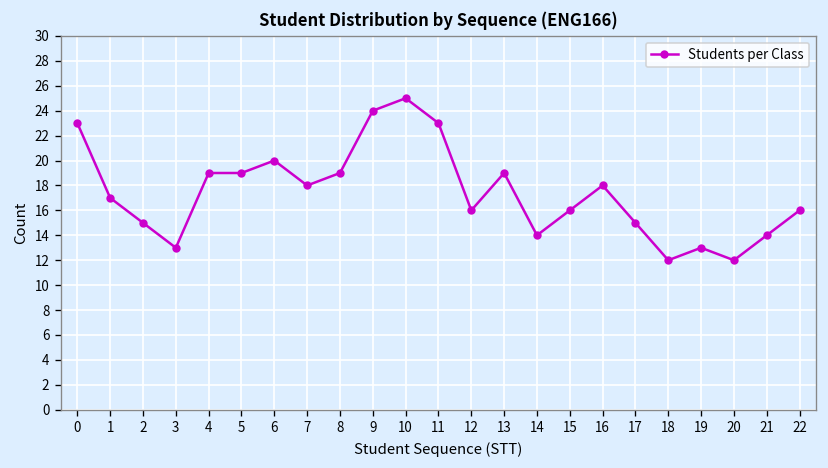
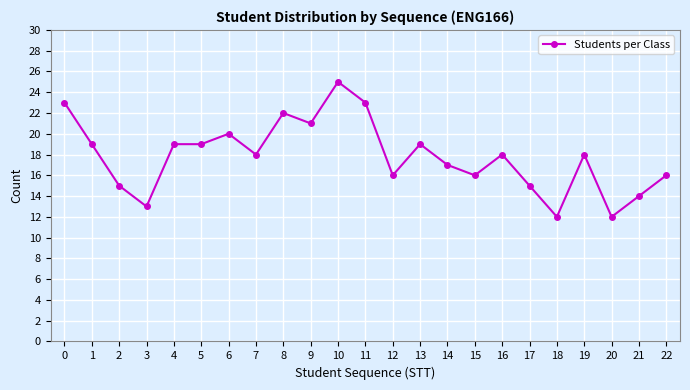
1: 17 -> 19
8: 19 -> 22
9: 24 -> 21
14: 14 -> 17
19: 13 -> 18
